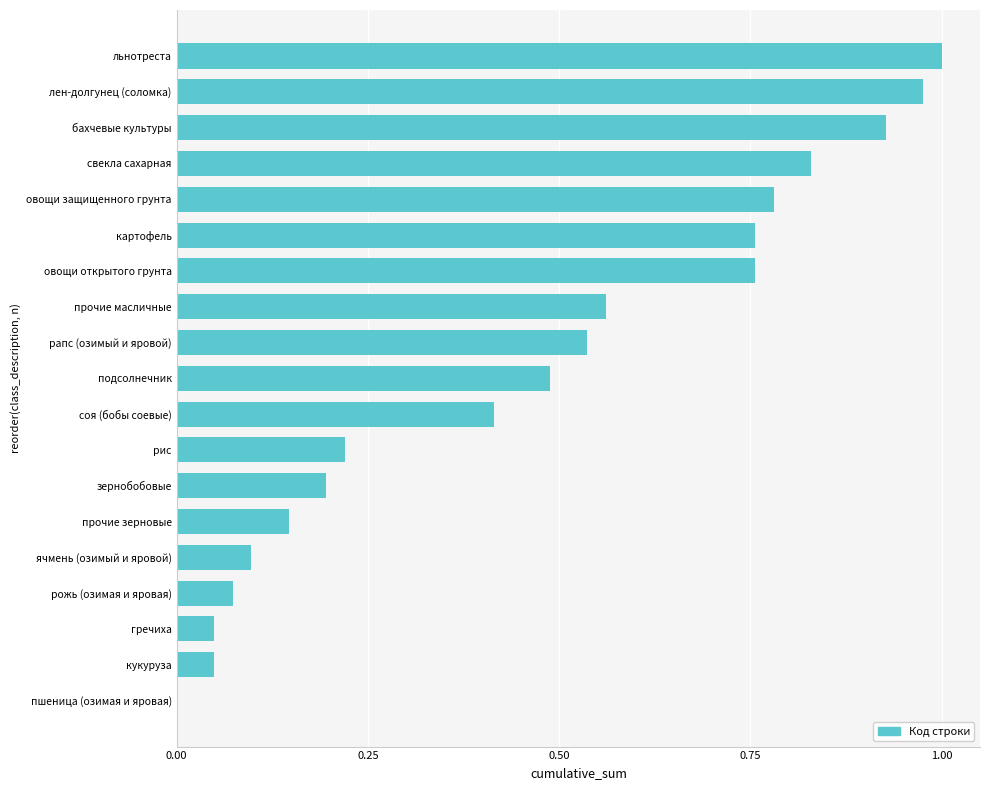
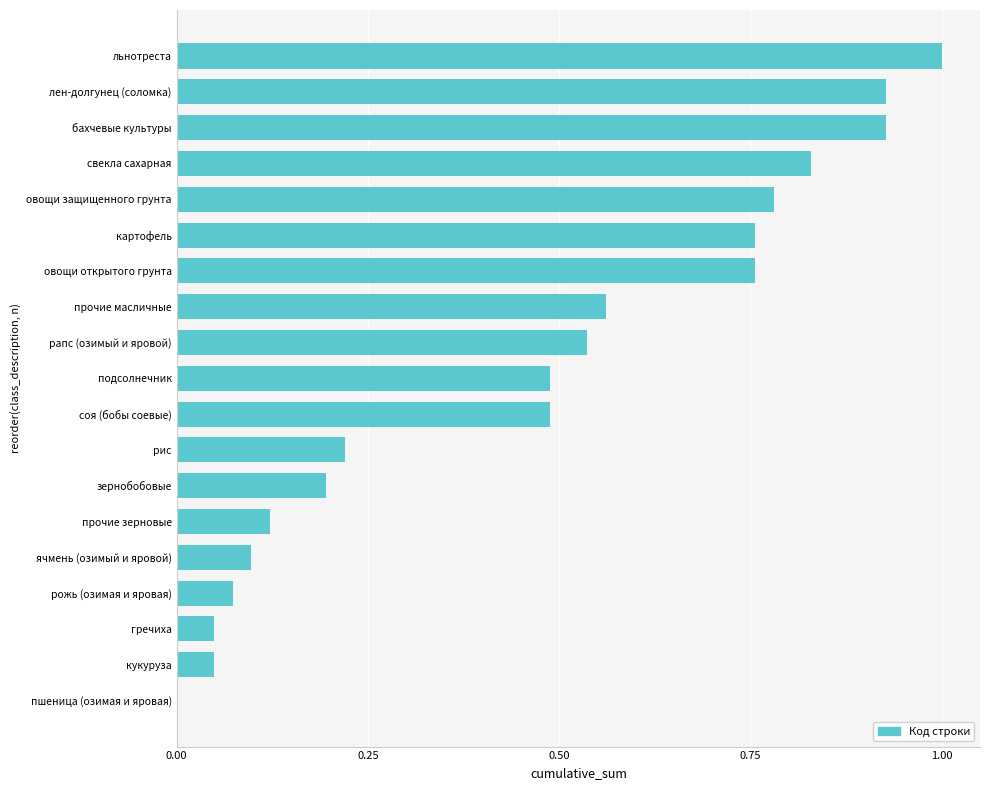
лен-долгунец (соломка): 0.98 -> 0.93
соя (бобы соевые): 0.41 -> 0.49
прочие зерновые: 0.15 -> 0.12
